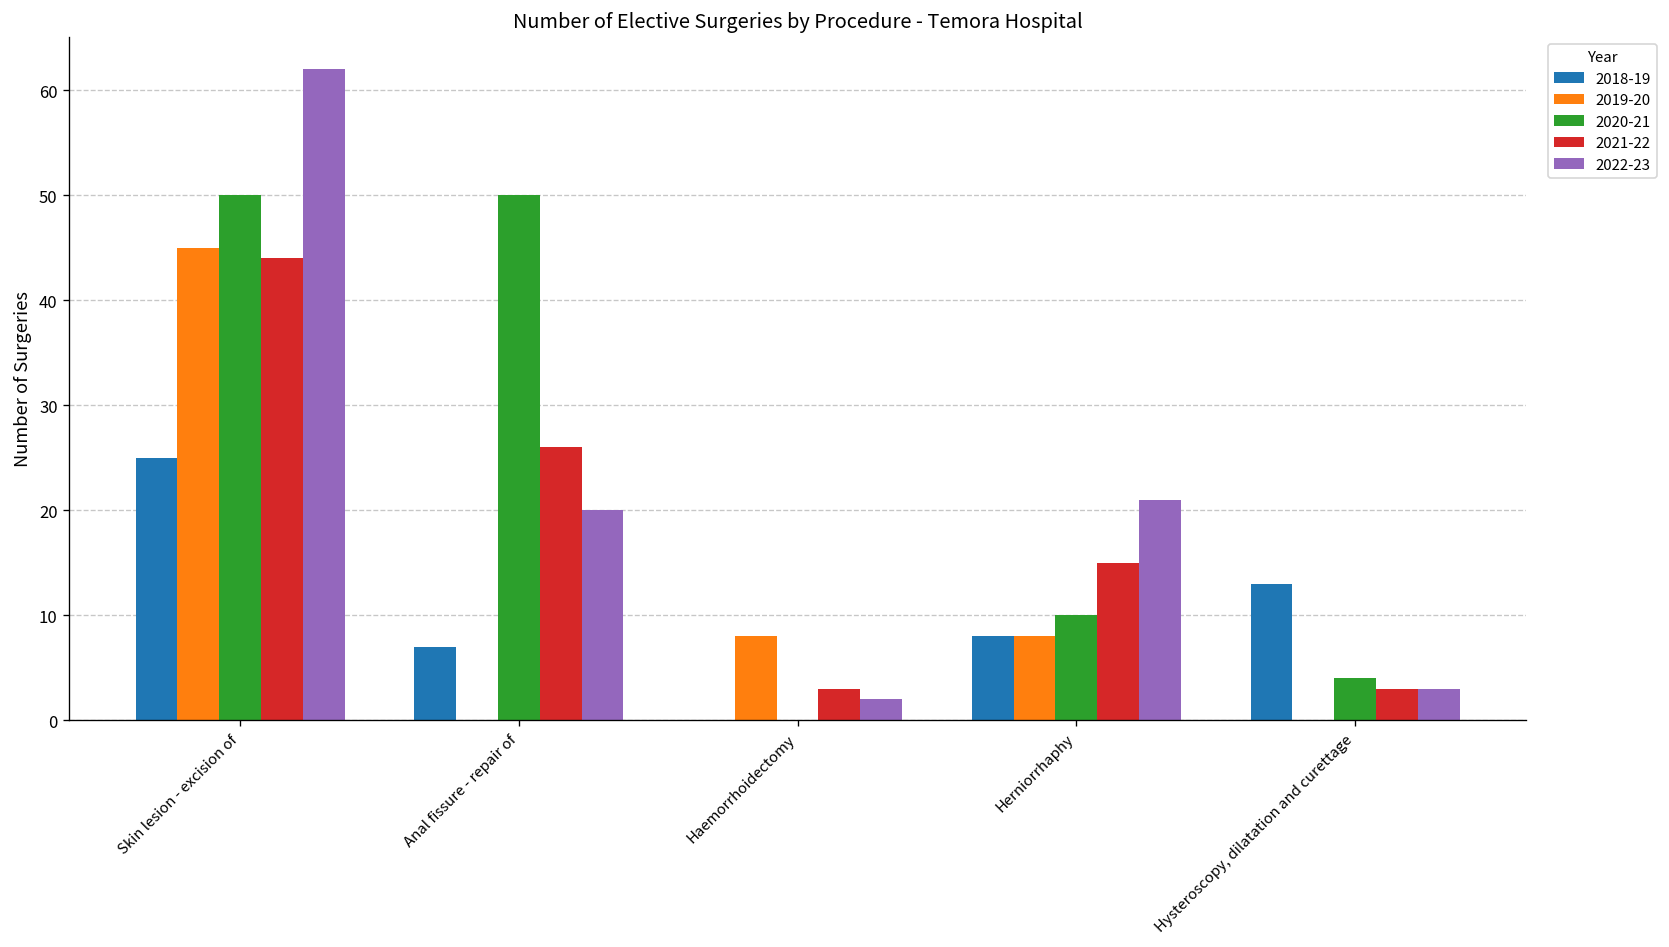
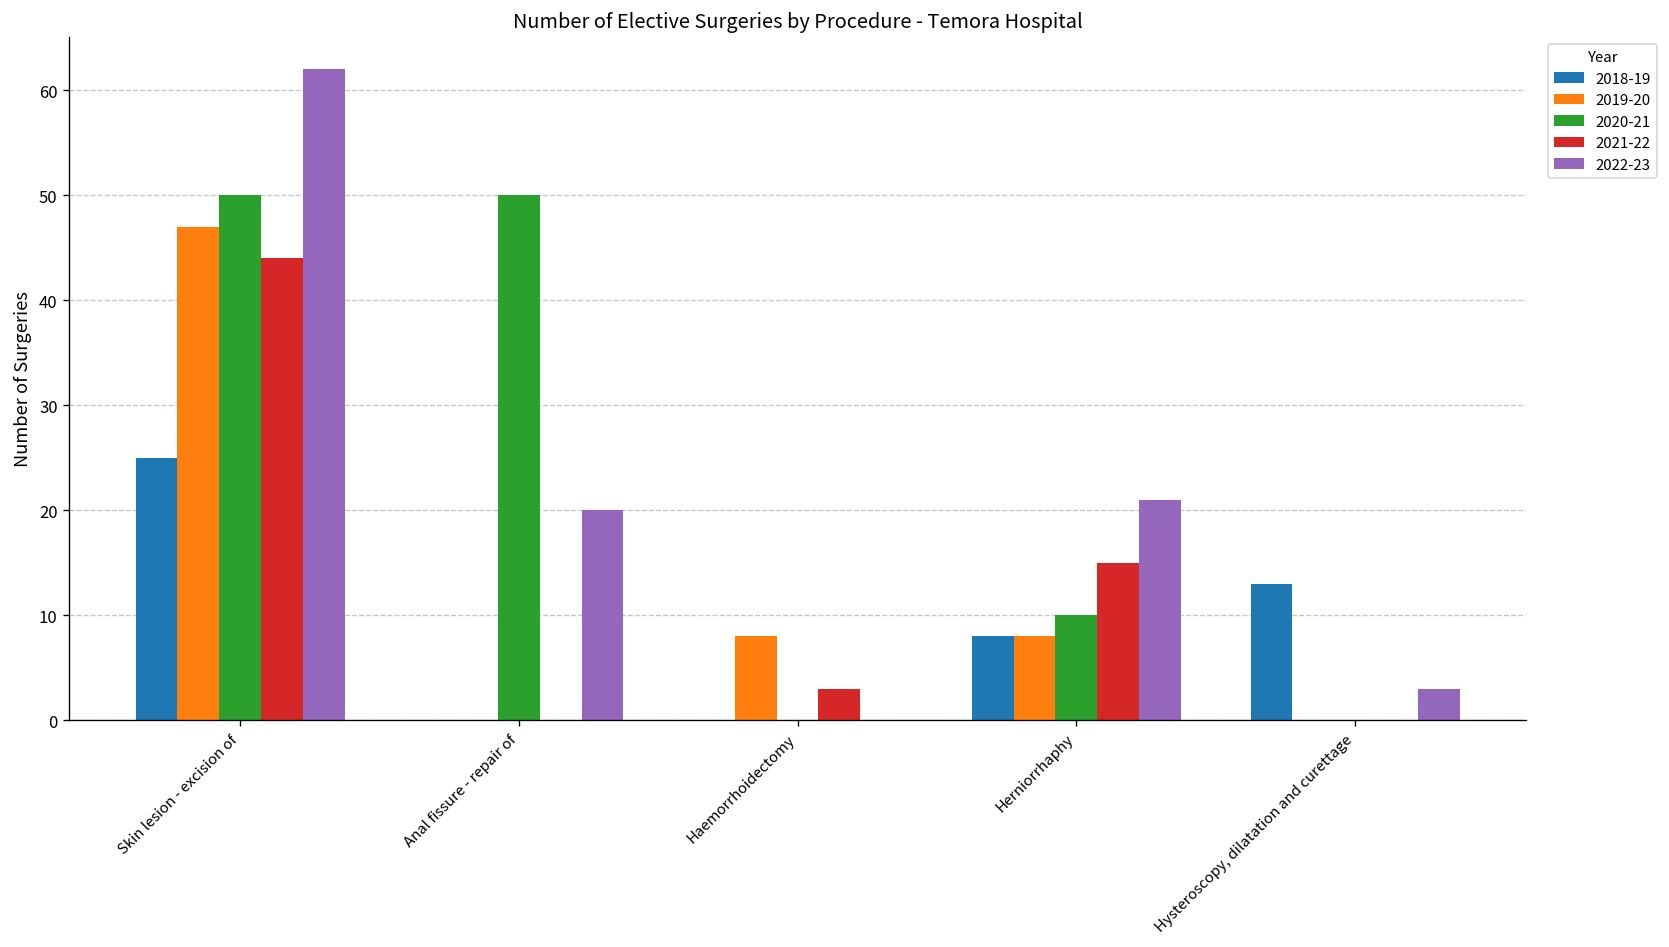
2019-20, Skin lesion - excision of: 45 -> 47
2018-19, Anal fissure - repair of: 7 -> 0
2021-22, Anal fissure - repair of: 26 -> 0
2022-23, Haemorrhoidectomy: 2 -> 0
2020-21, Hysteroscopy, dilatation and curettage: 4 -> 0
2021-22, Hysteroscopy, dilatation and curettage: 3 -> 0
